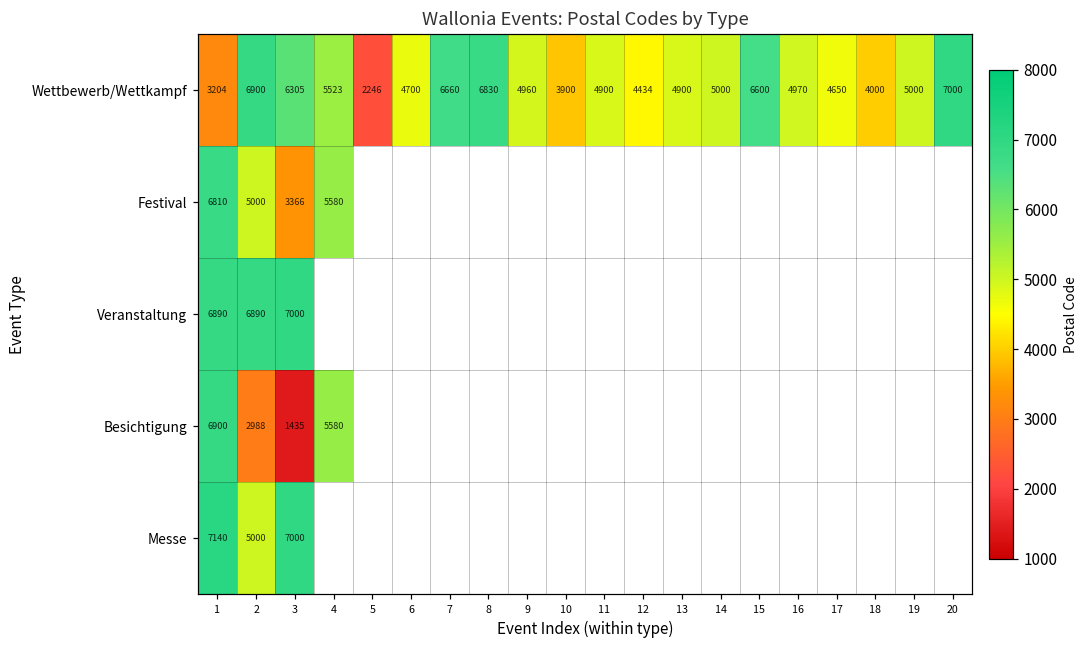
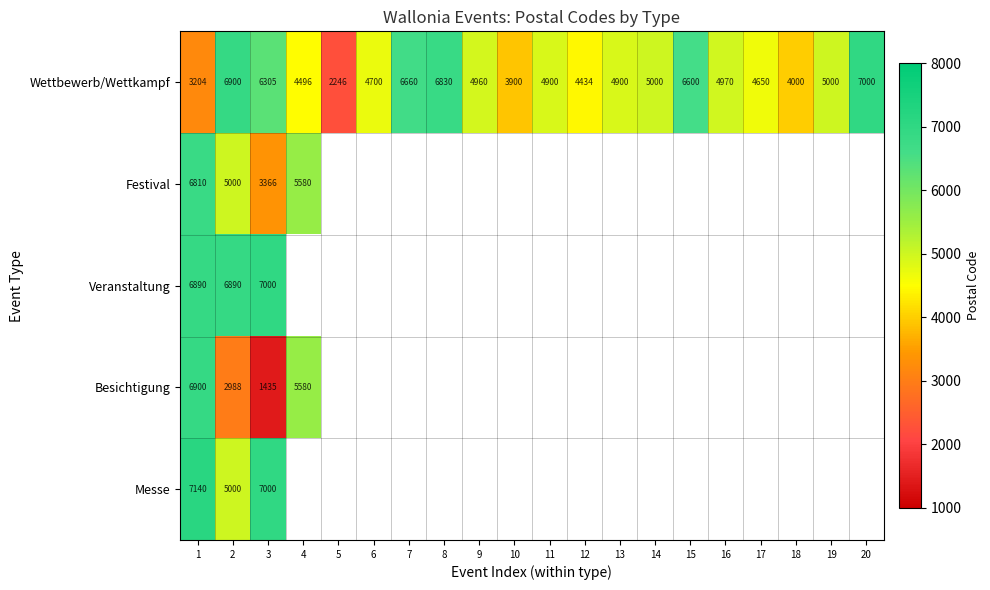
Wettbewerb/Wettkampf, 4: 5523 -> 4496
